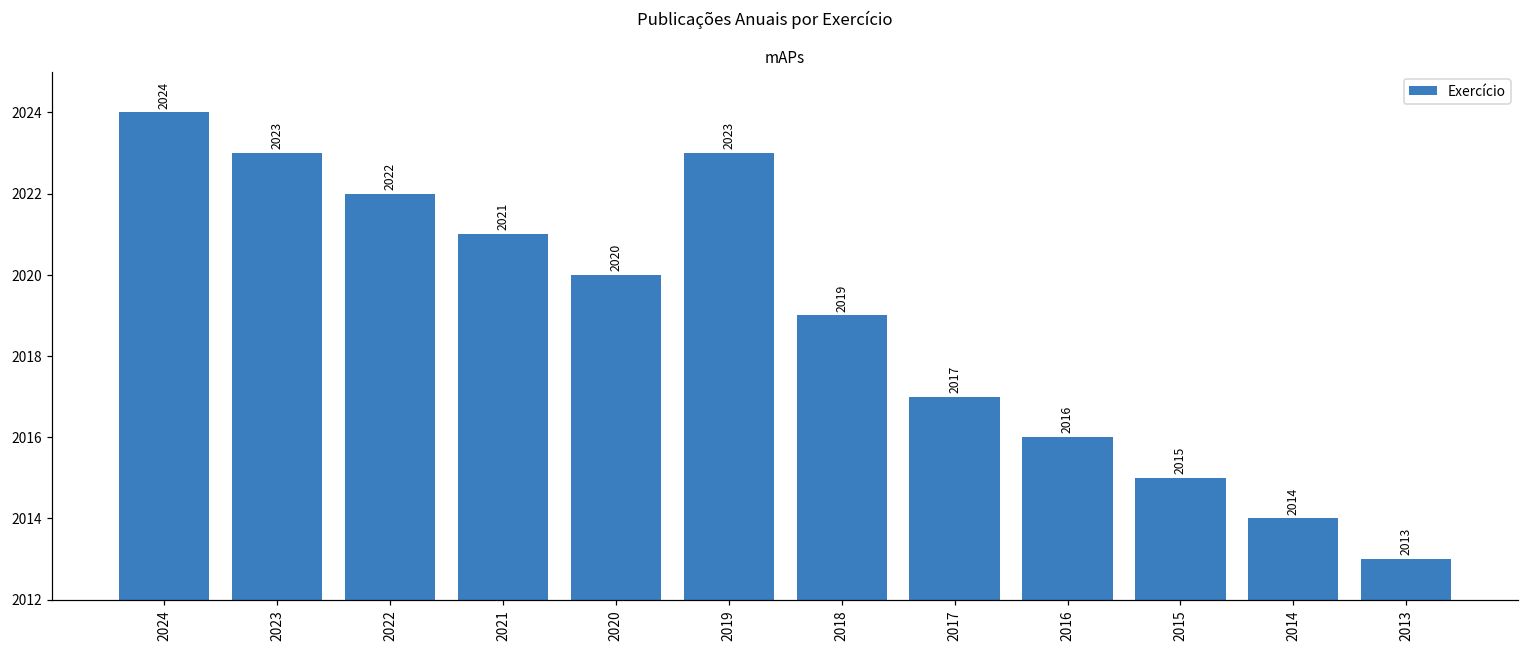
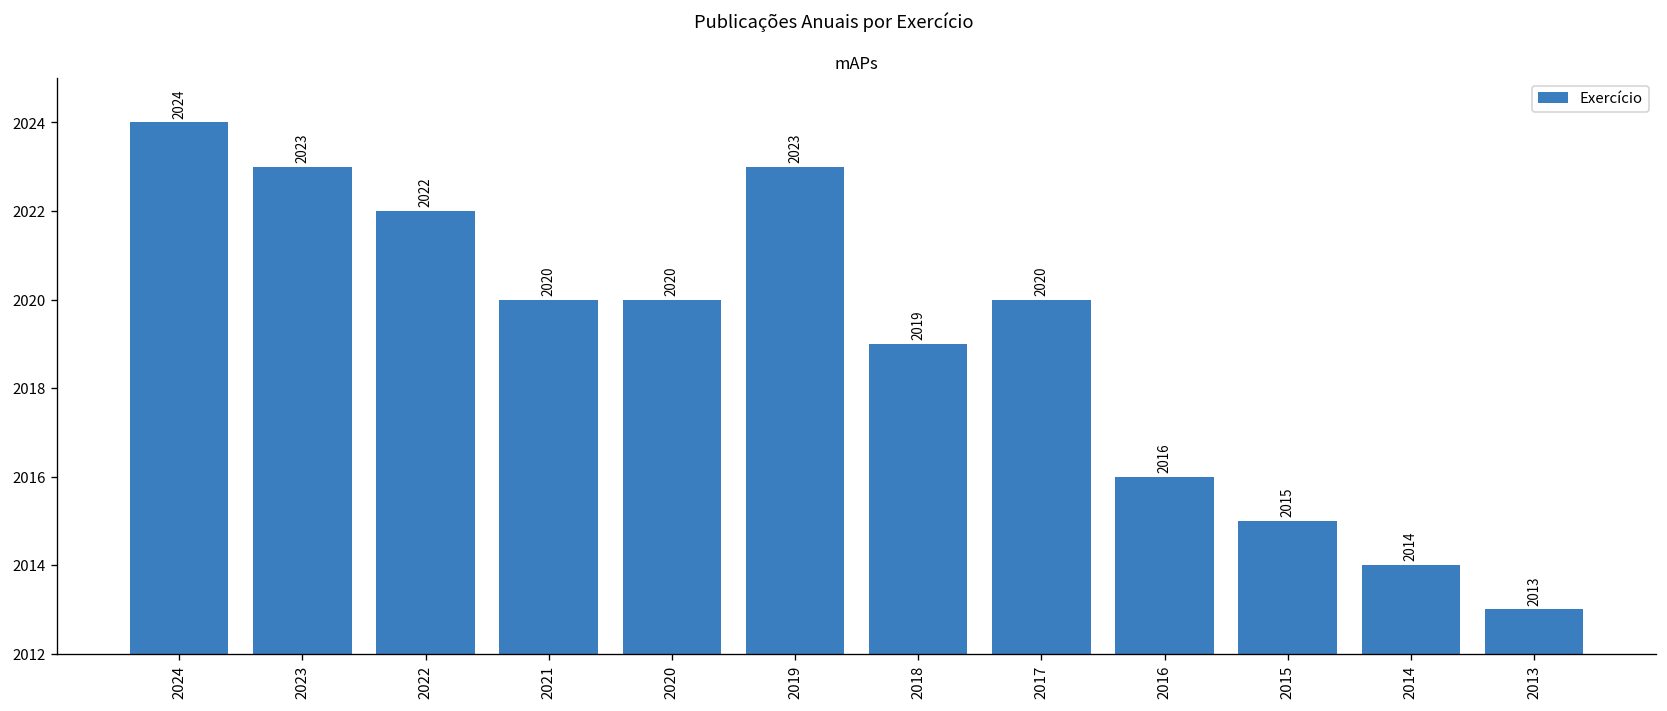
2021: 2021 -> 2020
2017: 2017 -> 2020
